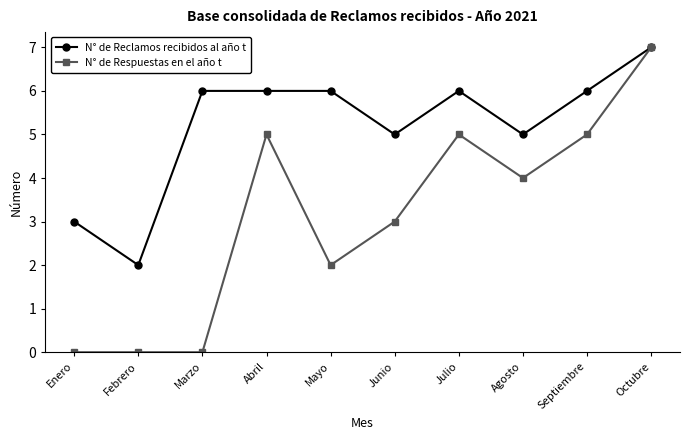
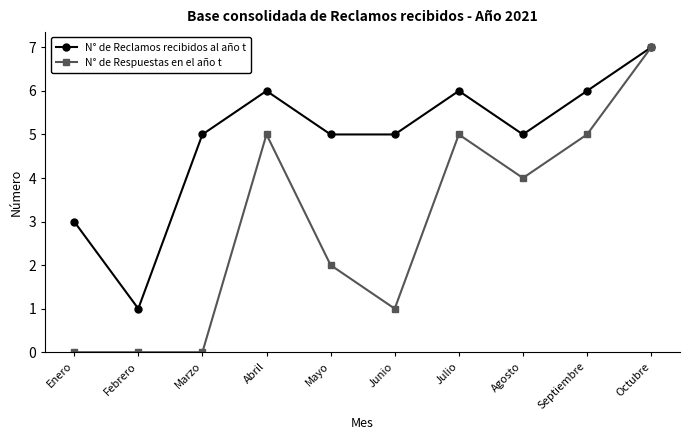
N° de Reclamos recibidos al año t, Febrero: 2 -> 1
N° de Reclamos recibidos al año t, Marzo: 6 -> 5
N° de Reclamos recibidos al año t, Mayo: 6 -> 5
N° de Respuestas en el año t, Junio: 3 -> 1
